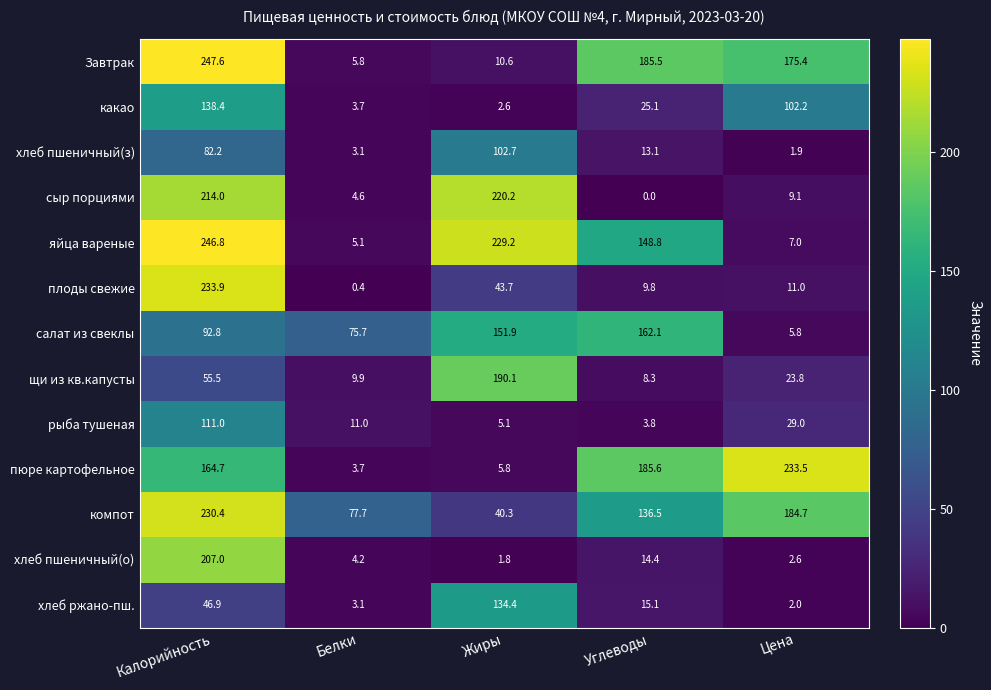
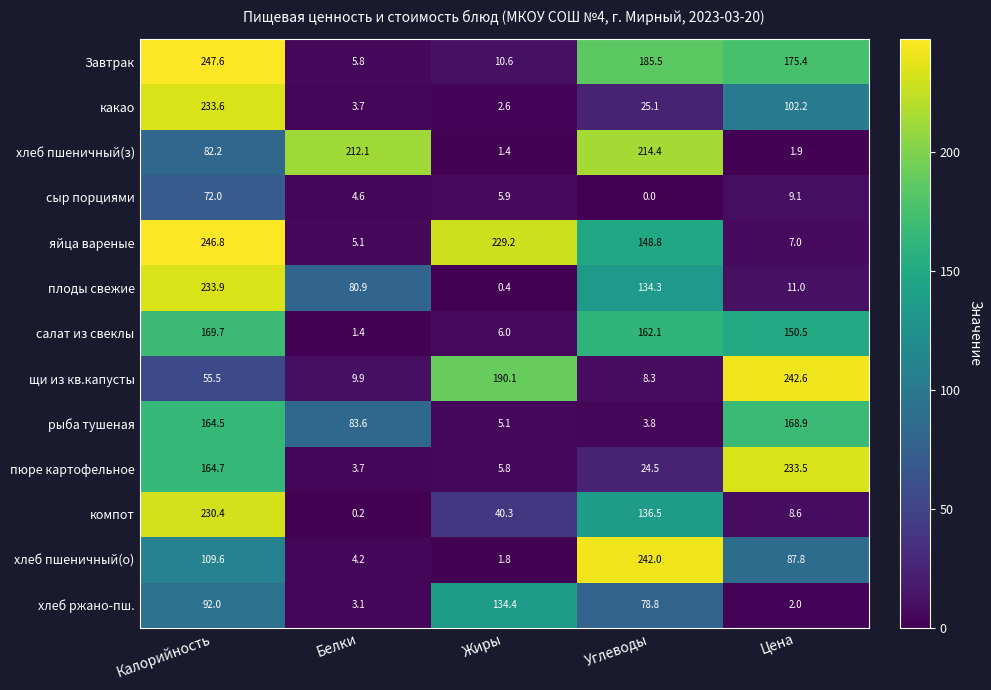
какао, Калорийность: 138.4 -> 233.6
хлеб пшеничный(з), Белки: 3.1 -> 212.1
хлеб пшеничный(з), Жиры: 102.7 -> 1.4
хлеб пшеничный(з), Углеводы: 13.1 -> 214.4
сыр порциями, Калорийность: 214.0 -> 72.0
сыр порциями, Жиры: 220.2 -> 5.9
плоды свежие, Белки: 0.4 -> 80.9
плоды свежие, Жиры: 43.7 -> 0.4
плоды свежие, Углеводы: 9.8 -> 134.3
салат из свеклы, Калорийность: 92.8 -> 169.7
салат из свеклы, Белки: 75.7 -> 1.4
салат из свеклы, Жиры: 151.9 -> 6.0
салат из свеклы, Цена: 5.8 -> 150.5
щи из кв.капусты, Цена: 23.8 -> 242.6
рыба тушеная, Калорийность: 111.0 -> 164.5
рыба тушеная, Белки: 11.0 -> 83.6
рыба тушеная, Цена: 29.0 -> 168.9
пюре картофельное, Углеводы: 185.6 -> 24.5
компот, Белки: 77.7 -> 0.2
компот, Цена: 184.7 -> 8.6
хлеб пшеничный(о), Калорийность: 207.0 -> 109.6
хлеб пшеничный(о), Углеводы: 14.4 -> 242.0
хлеб пшеничный(о), Цена: 2.6 -> 87.8
хлеб ржано-пш., Калорийность: 46.9 -> 92.0
хлеб ржано-пш., Углеводы: 15.1 -> 78.8
